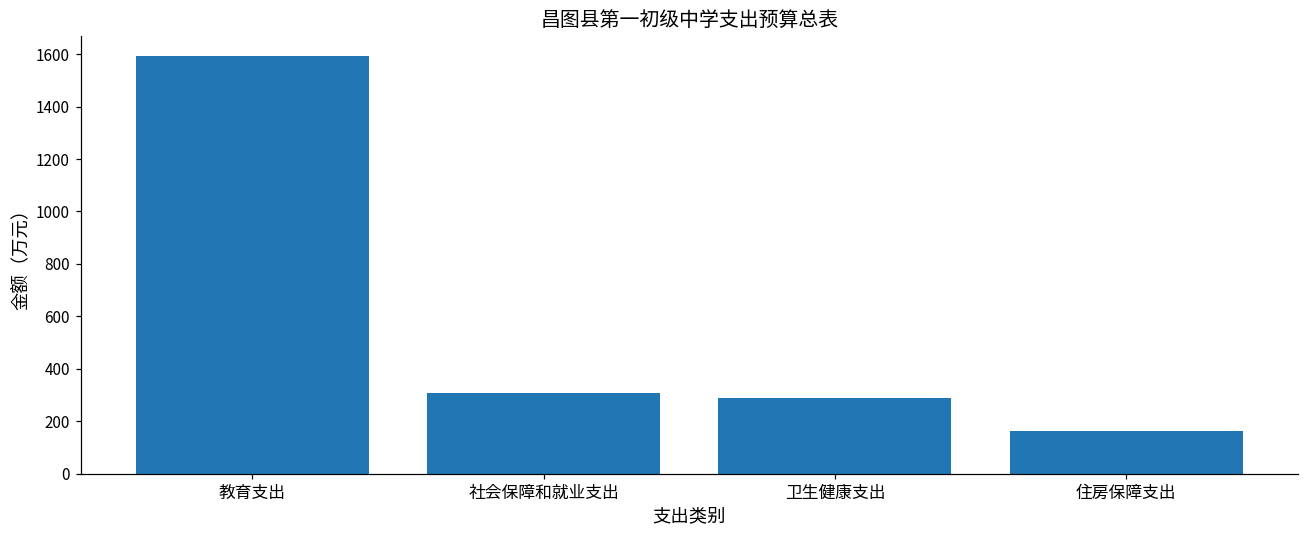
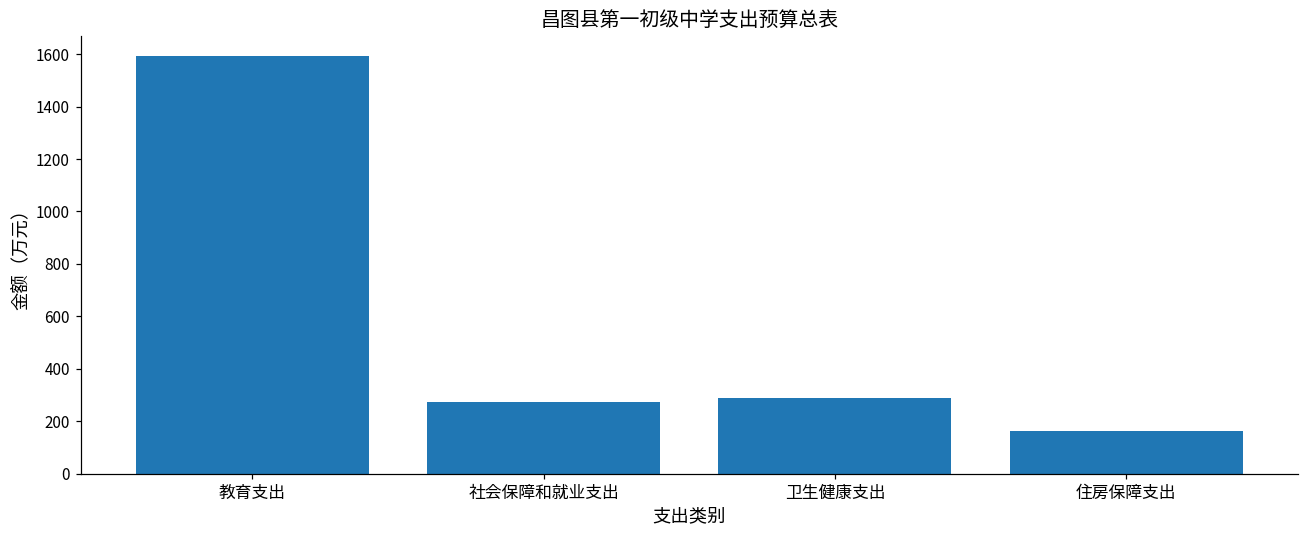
社会保障和就业支出: 310 -> 270
